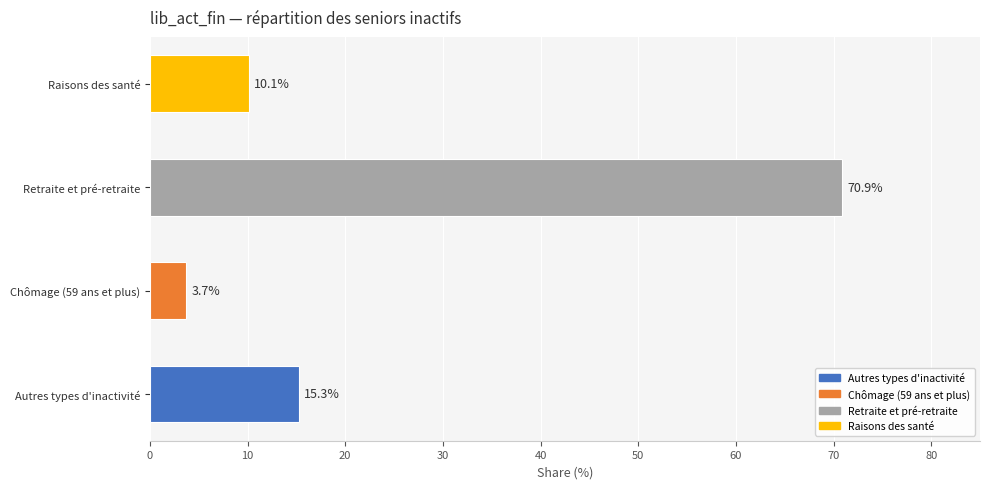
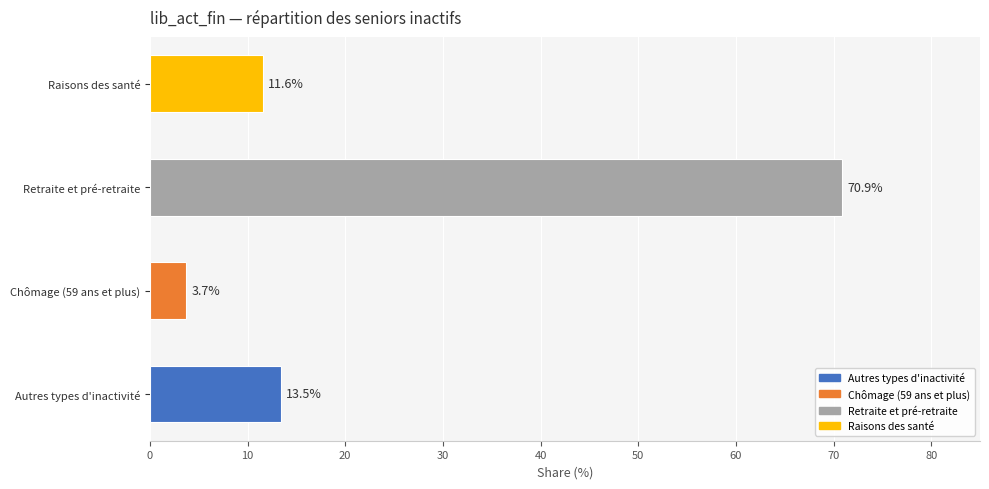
Raisons des santé: 10.1% -> 11.6%
Autres types d'inactivité: 15.3% -> 13.5%
